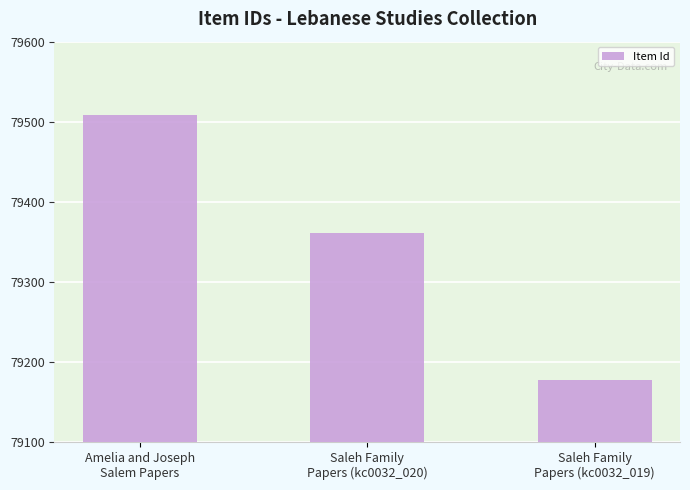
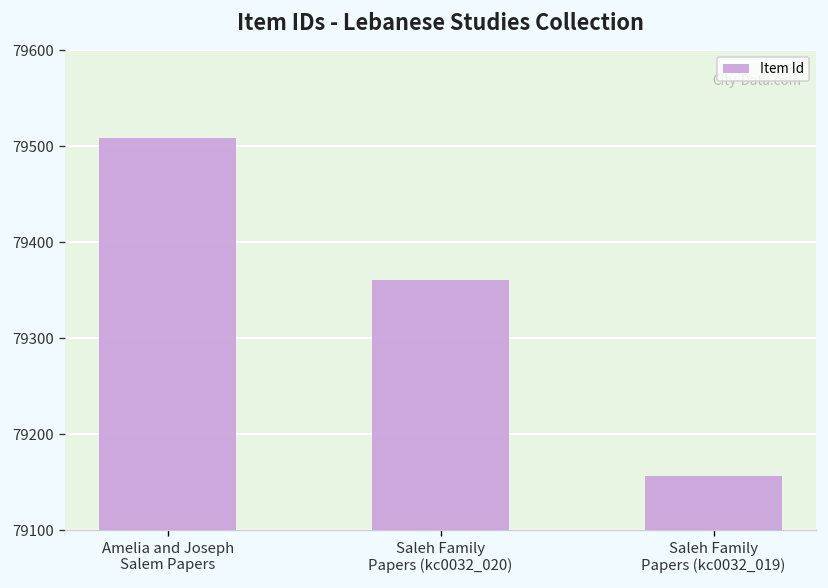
Saleh Family Papers (kc0032_019): 79180 -> 79160
